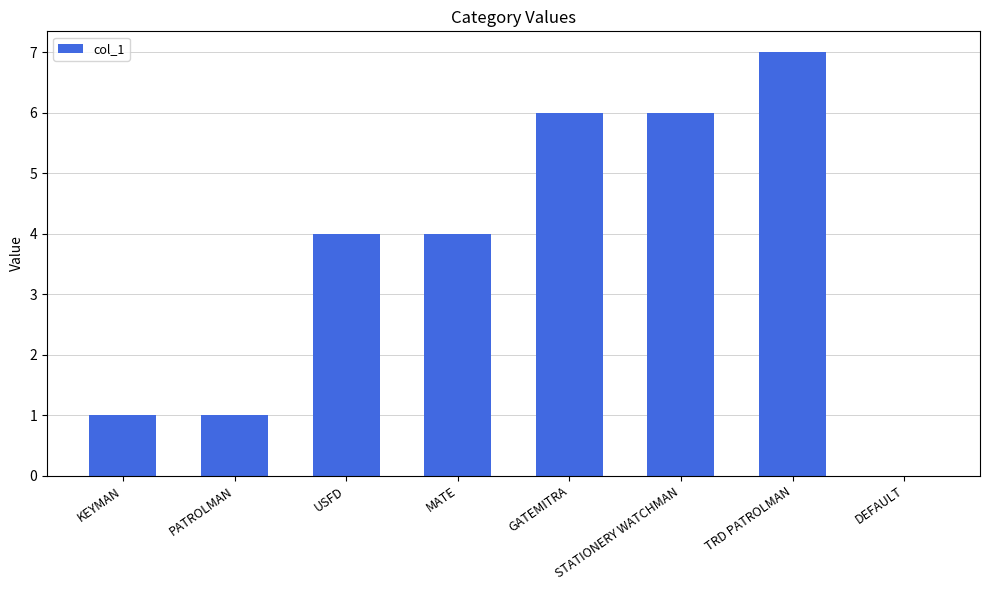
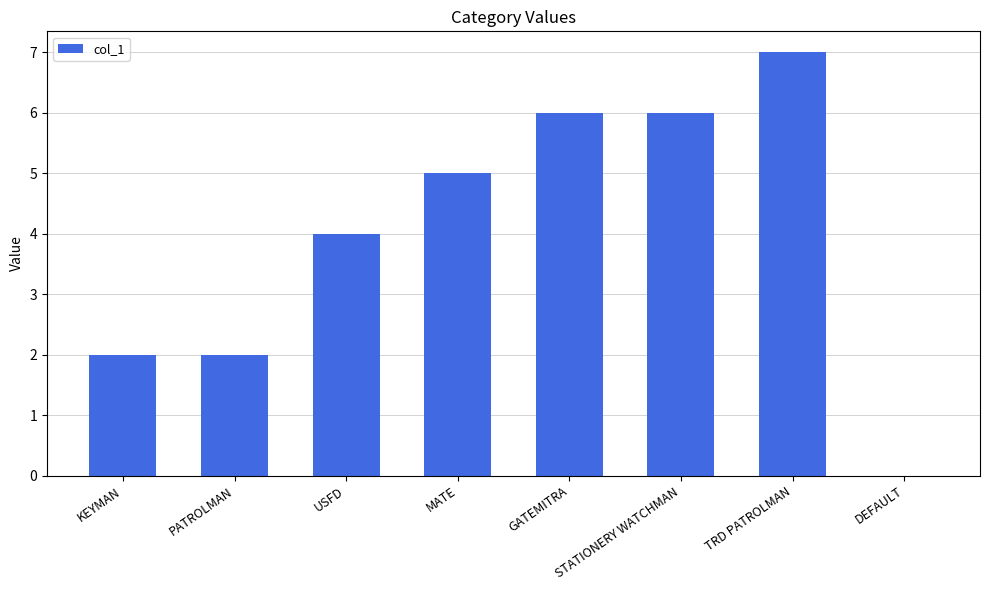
KEYMAN: 1 -> 2
PATROLMAN: 1 -> 2
MATE: 4 -> 5
